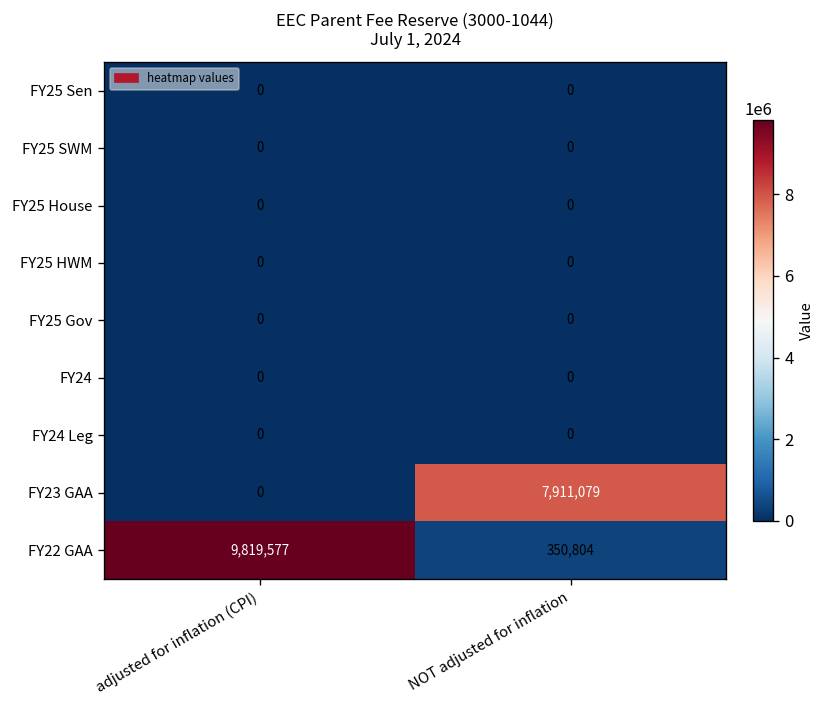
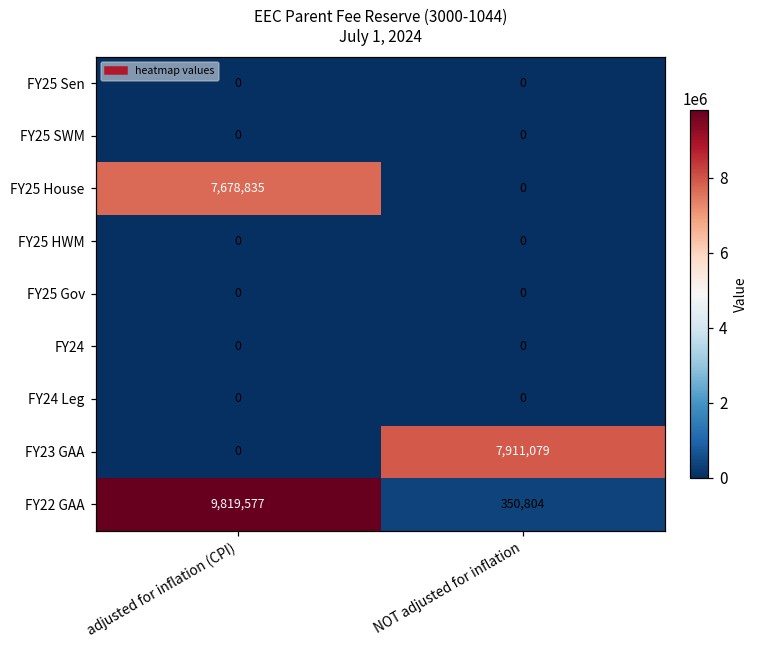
FY25 House, adjusted for inflation (CPI): 0 -> 7,678,835
